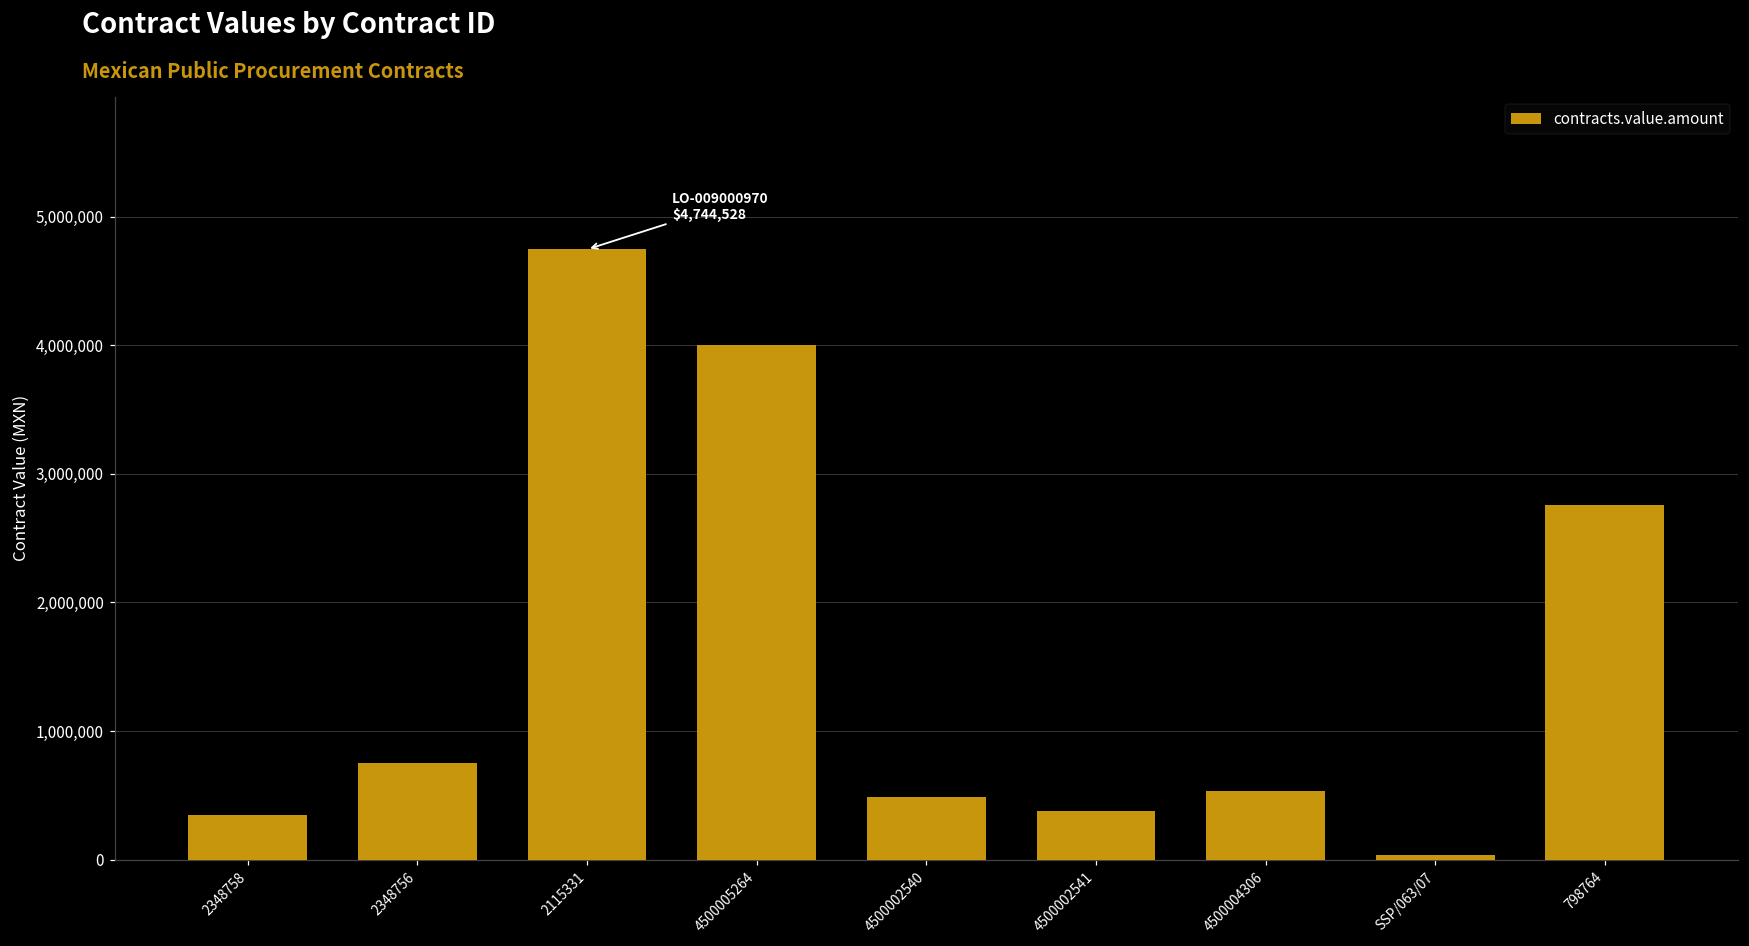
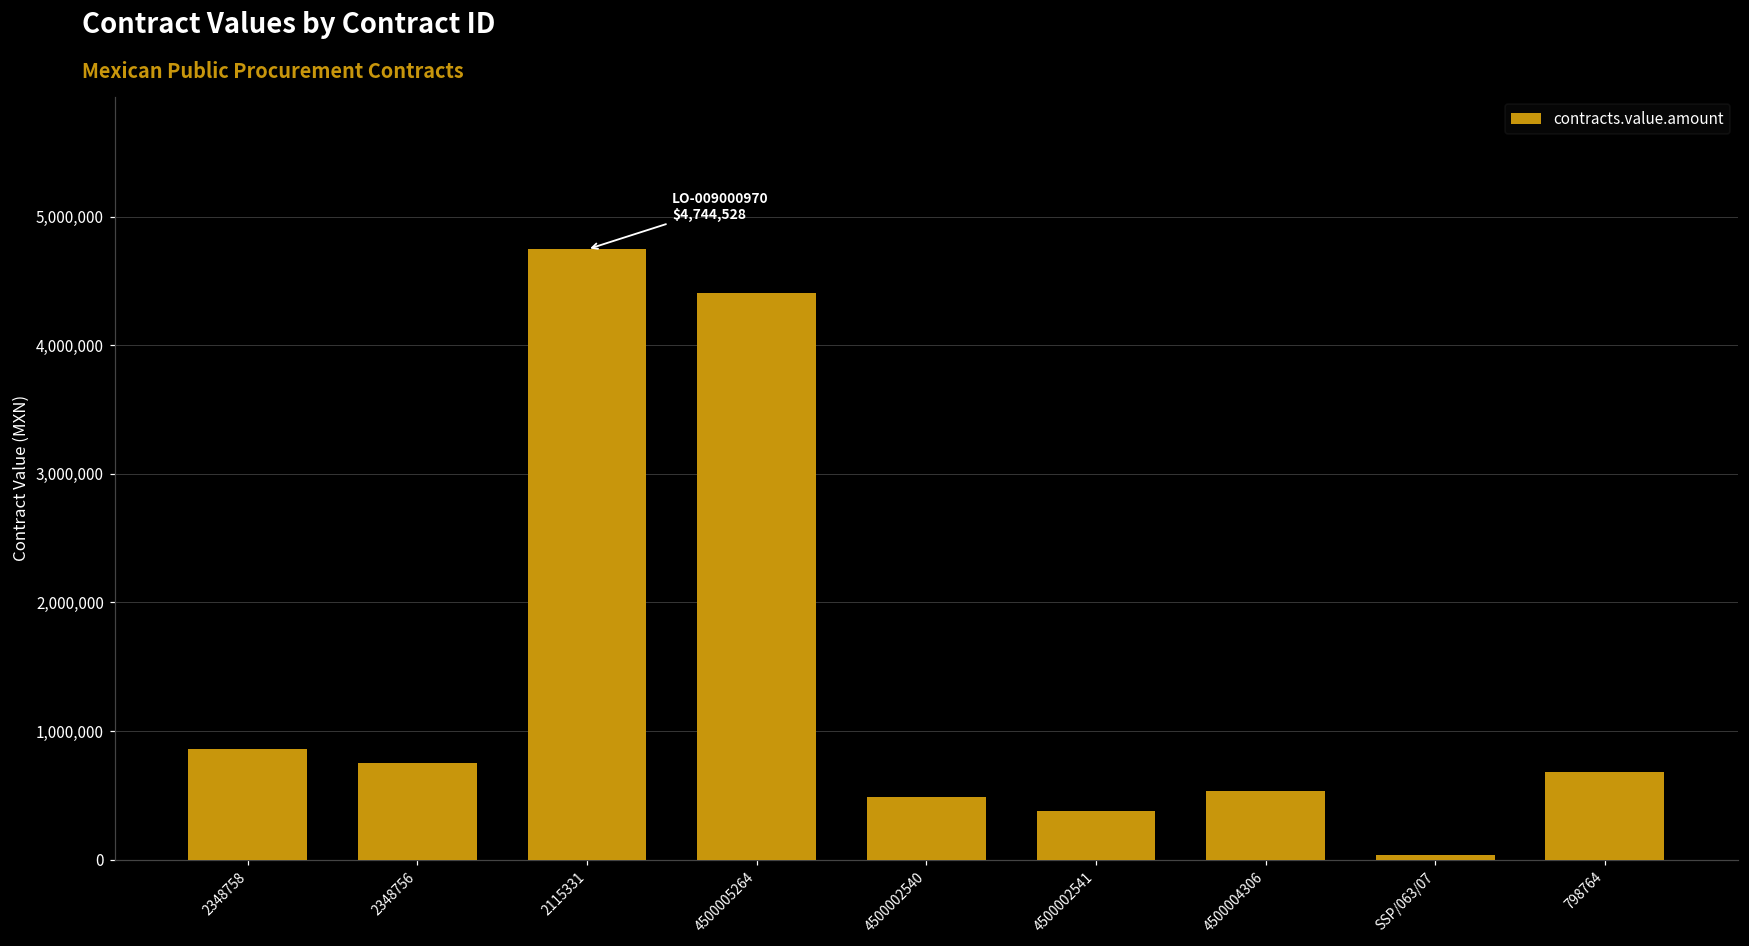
2348758: 340,000 -> 860,000
4500005264: 4,000,000 -> 4,400,000
798764: 2,760,000 -> 680,000
